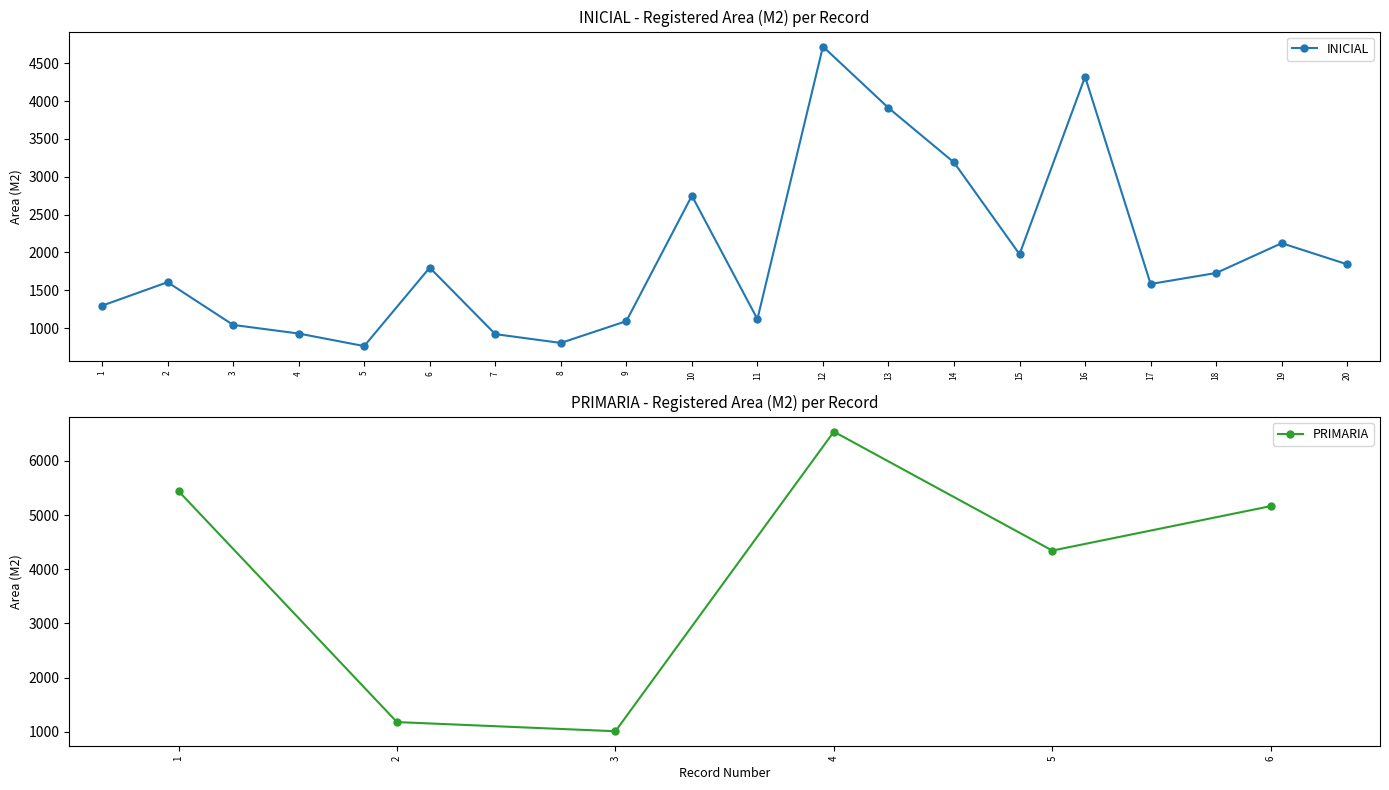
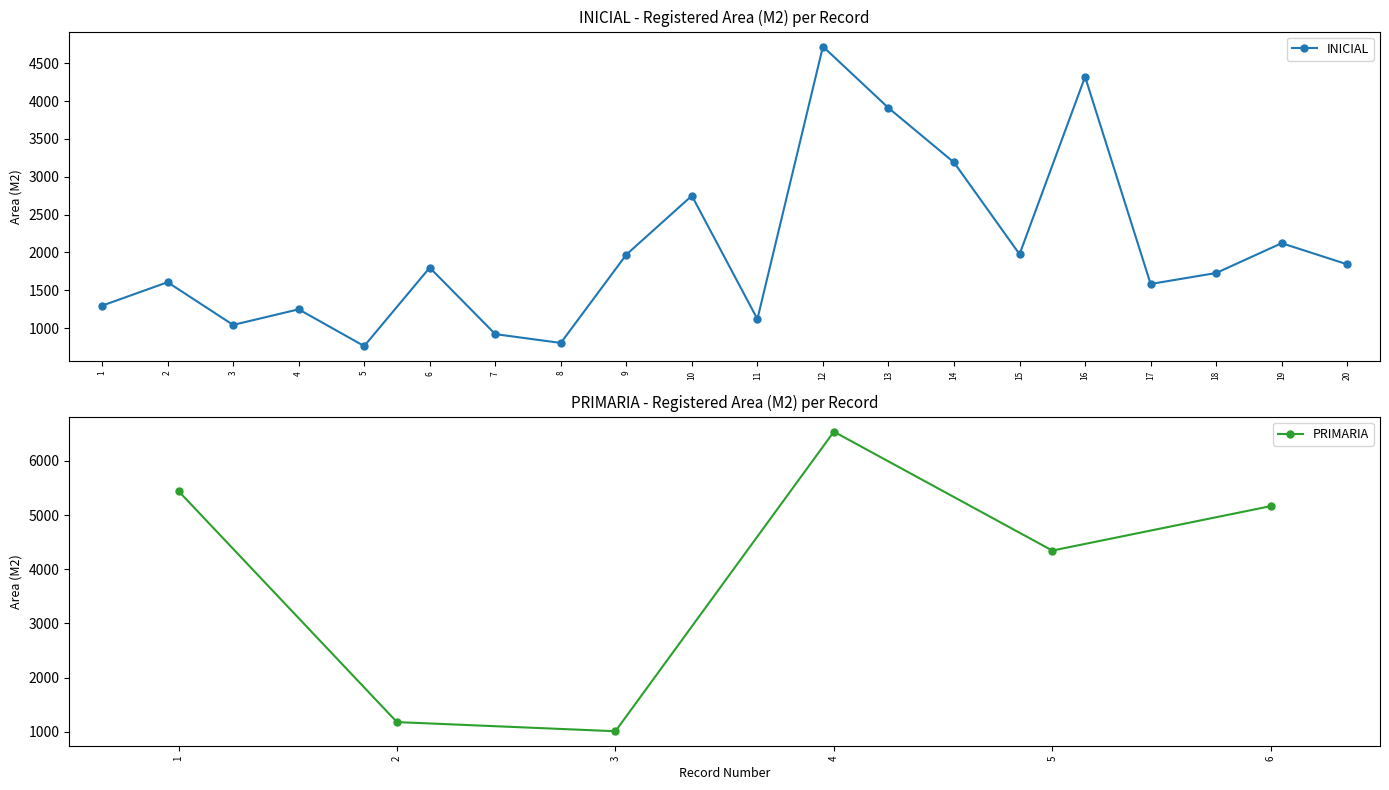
INICIAL - Registered Area (M2) per Record, 4: 900 -> 1200
INICIAL - Registered Area (M2) per Record, 9: 1100 -> 2000
